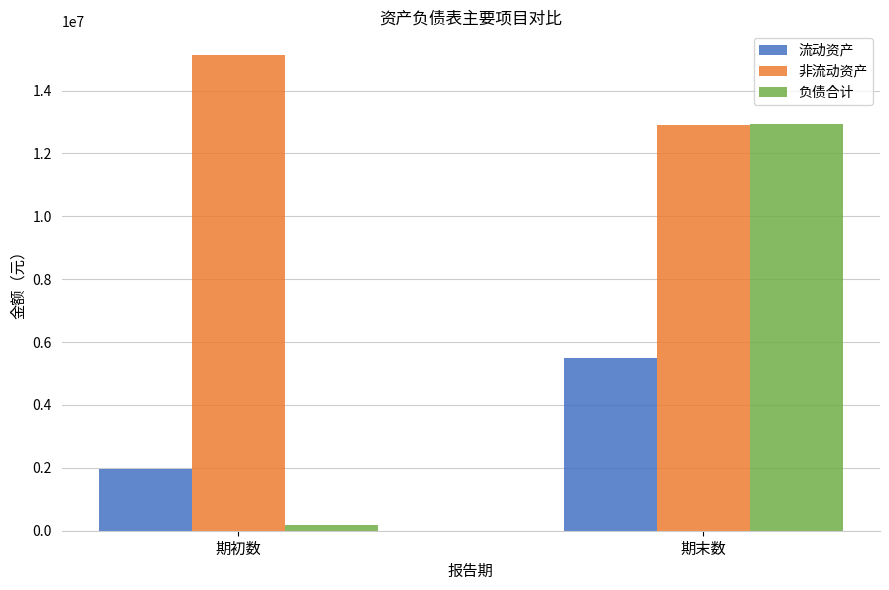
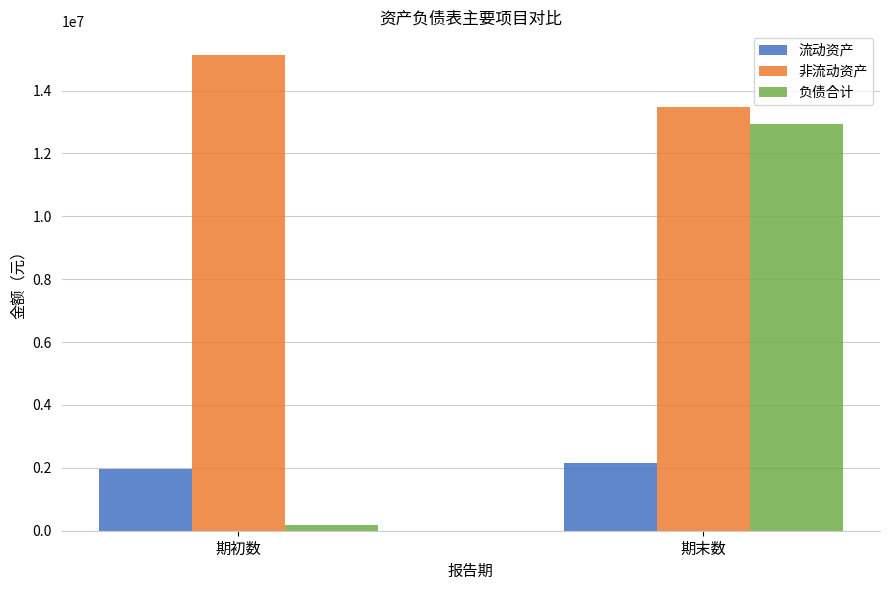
流动资产, 期末数: 5500000 -> 2200000
非流动资产, 期末数: 12900000 -> 13500000
